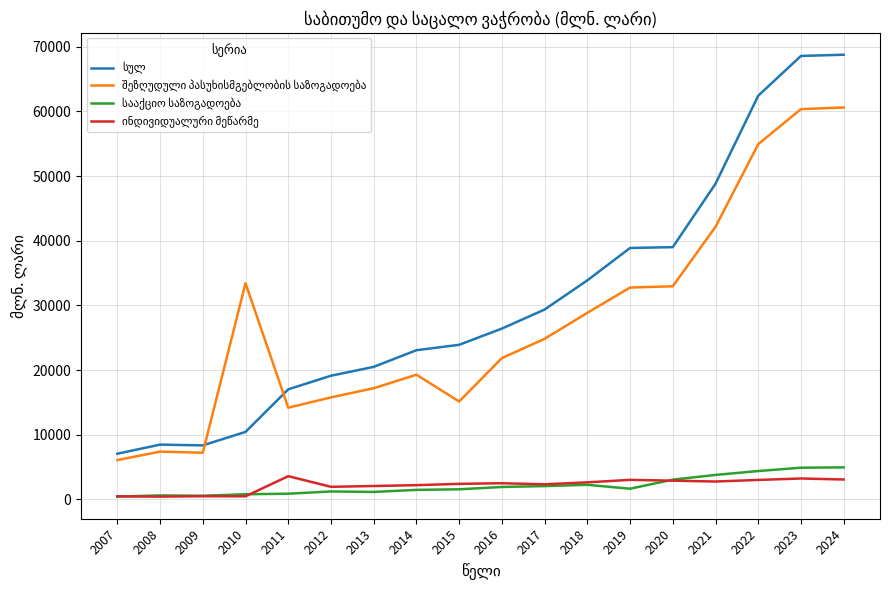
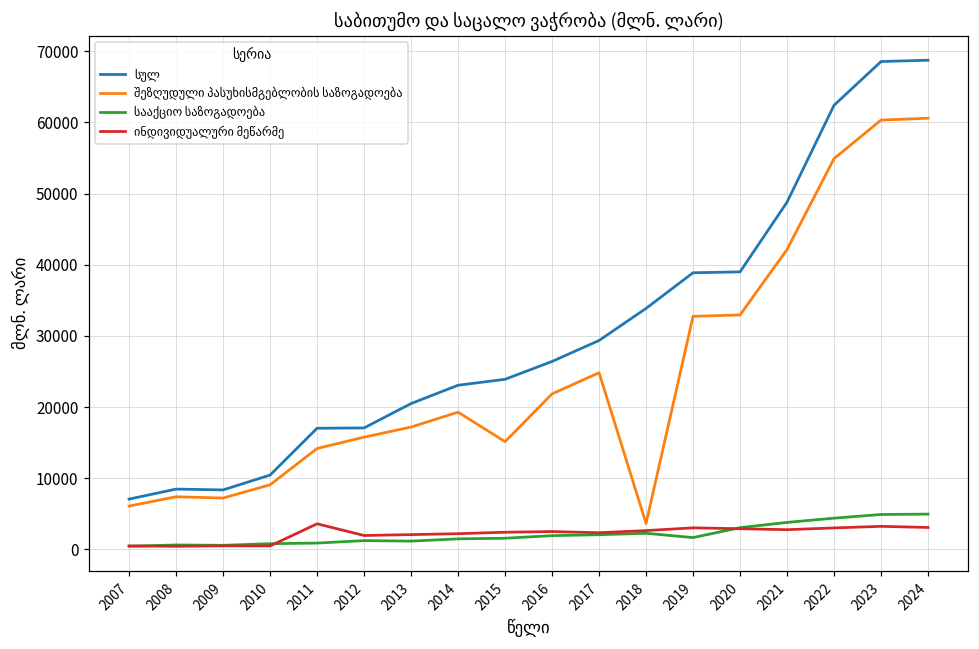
შეზღუდული პასუხისმგებლობის საზოგადოება, 2010: 33000 -> 9000
სულ, 2012: 19000 -> 17000
შეზღუდული პასუხისმგებლობის საზოგადოება, 2018: 29000 -> 4000
